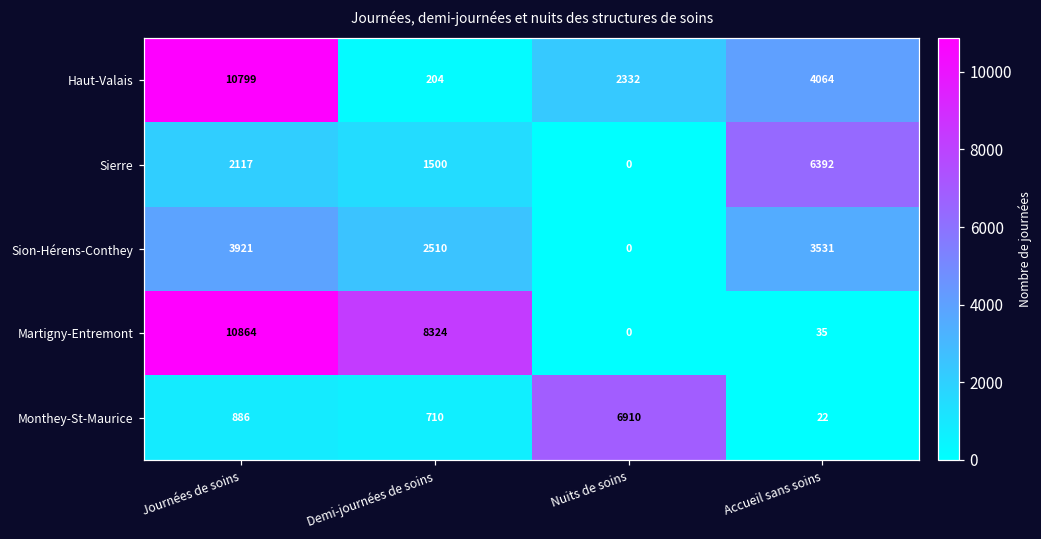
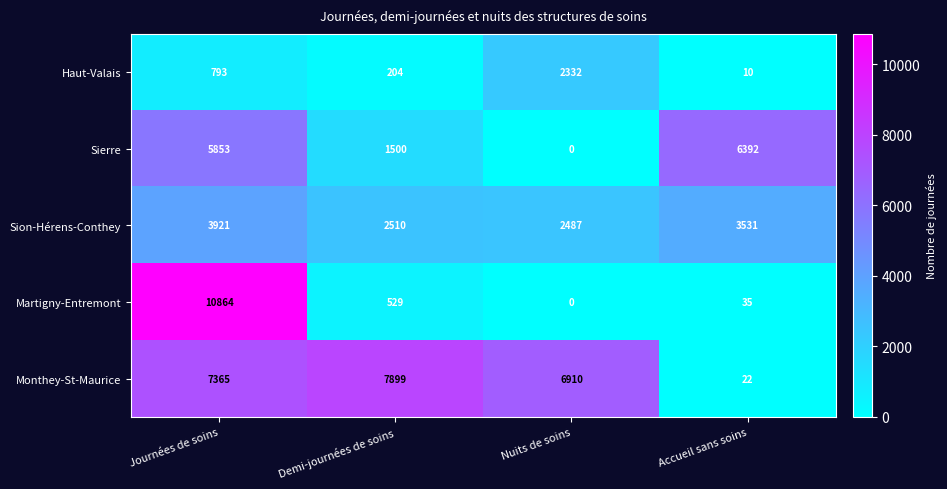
Haut-Valais, Journées de soins: 10799 -> 793
Haut-Valais, Accueil sans soins: 4064 -> 10
Sierre, Journées de soins: 2117 -> 5853
Sion-Hérens-Conthey, Nuits de soins: 0 -> 2487
Martigny-Entremont, Demi-journées de soins: 8324 -> 529
Monthey-St-Maurice, Journées de soins: 886 -> 7365
Monthey-St-Maurice, Demi-journées de soins: 710 -> 7899
